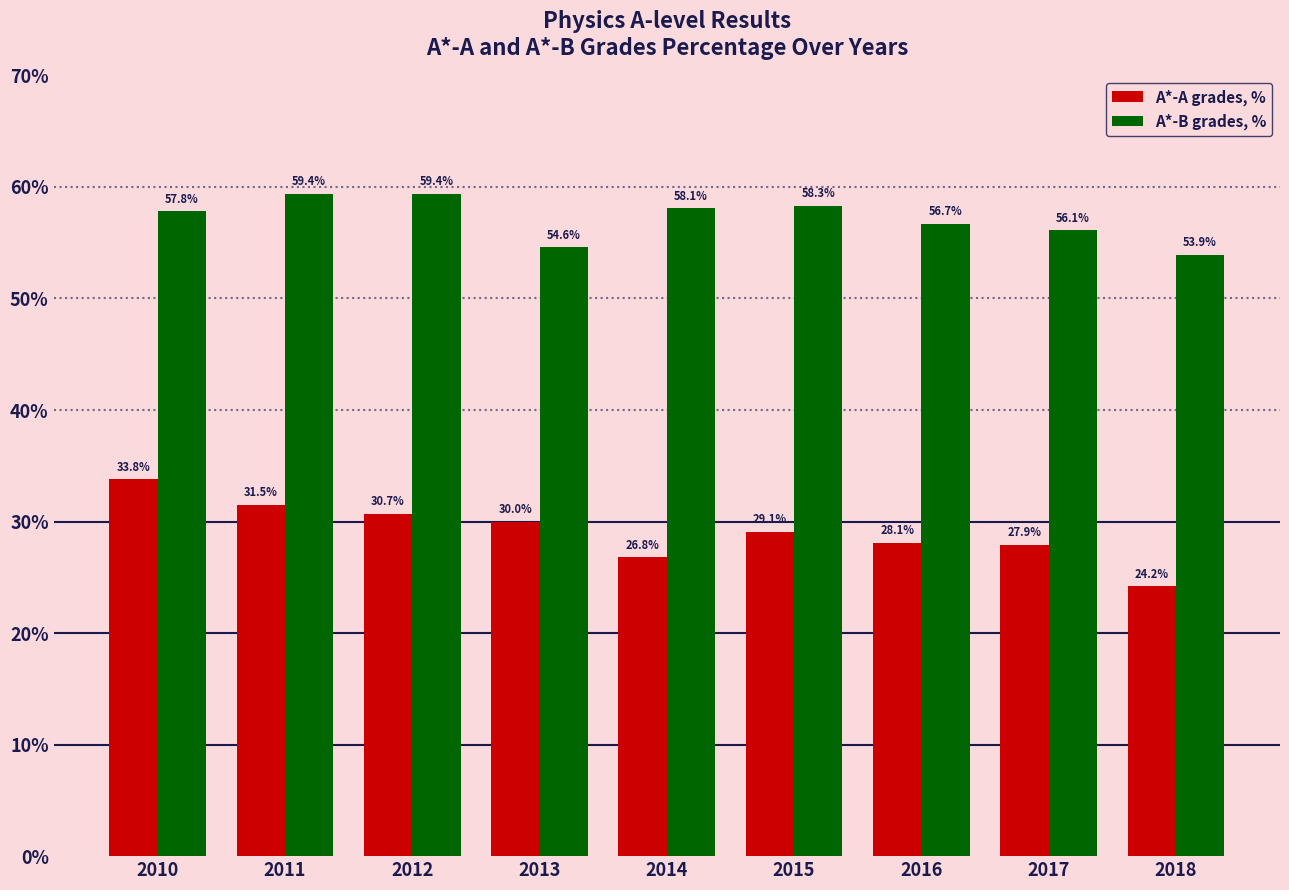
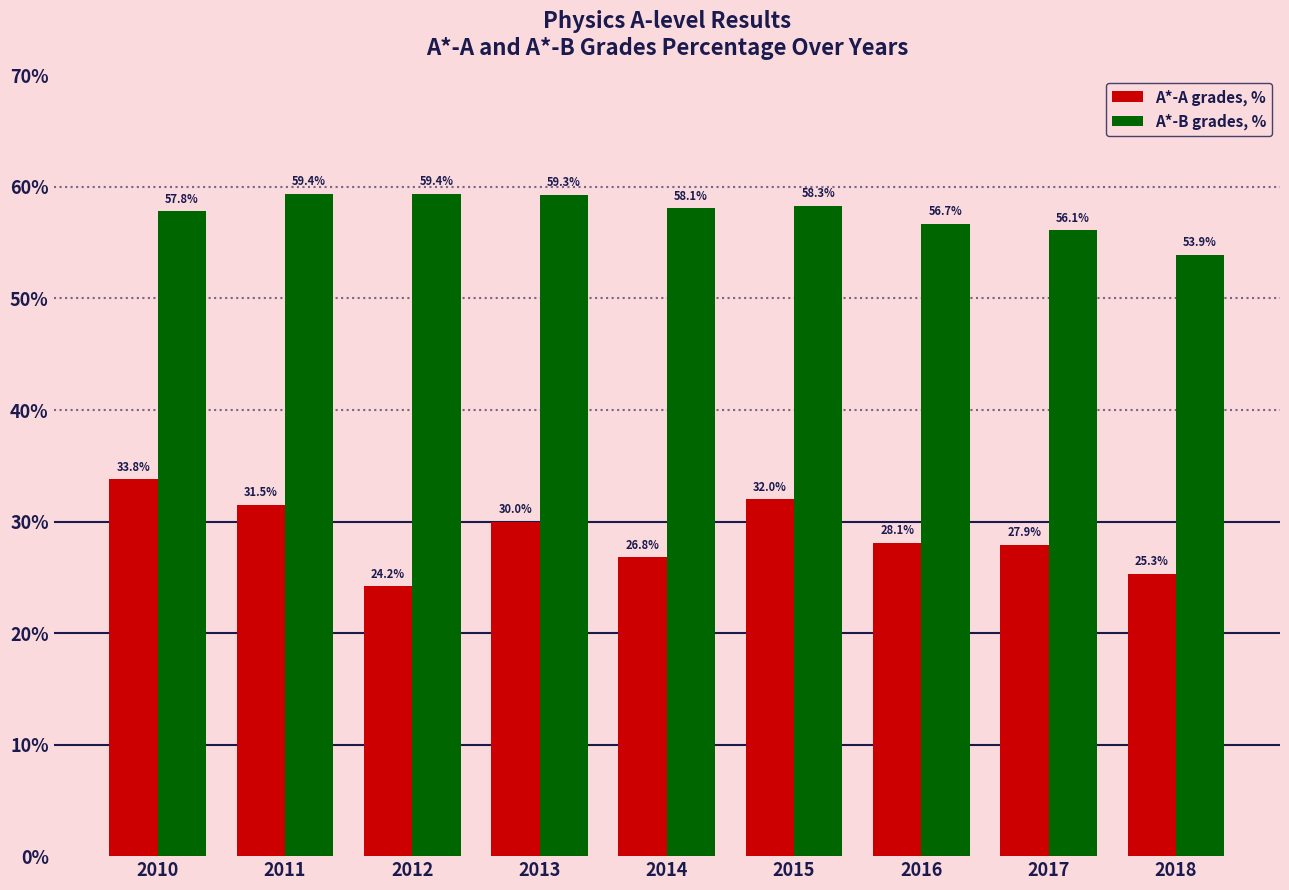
A*-A grades, %, 2012: 30.7% -> 24.2%
A*-B grades, %, 2013: 54.6% -> 59.3%
A*-A grades, %, 2015: 29.1% -> 32.0%
A*-A grades, %, 2018: 24.2% -> 25.3%
